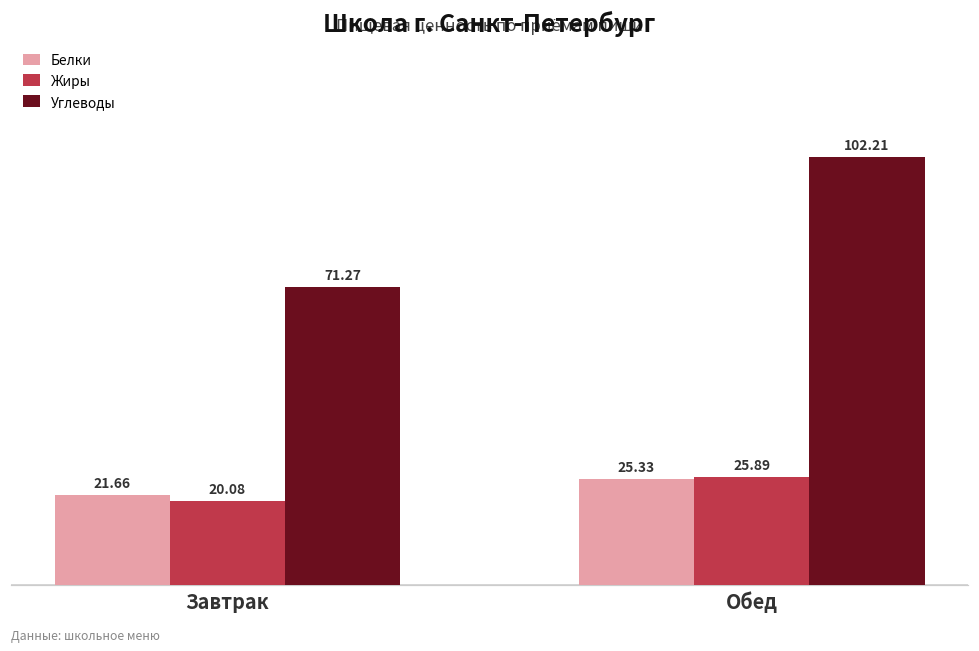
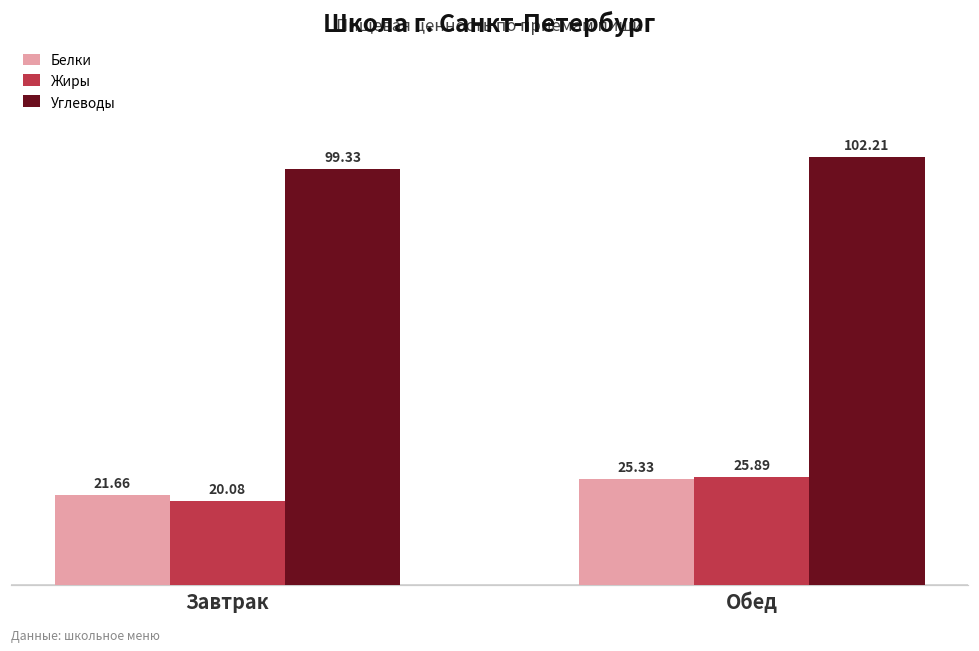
Углеводы, Завтрак: 71.27 -> 99.33
